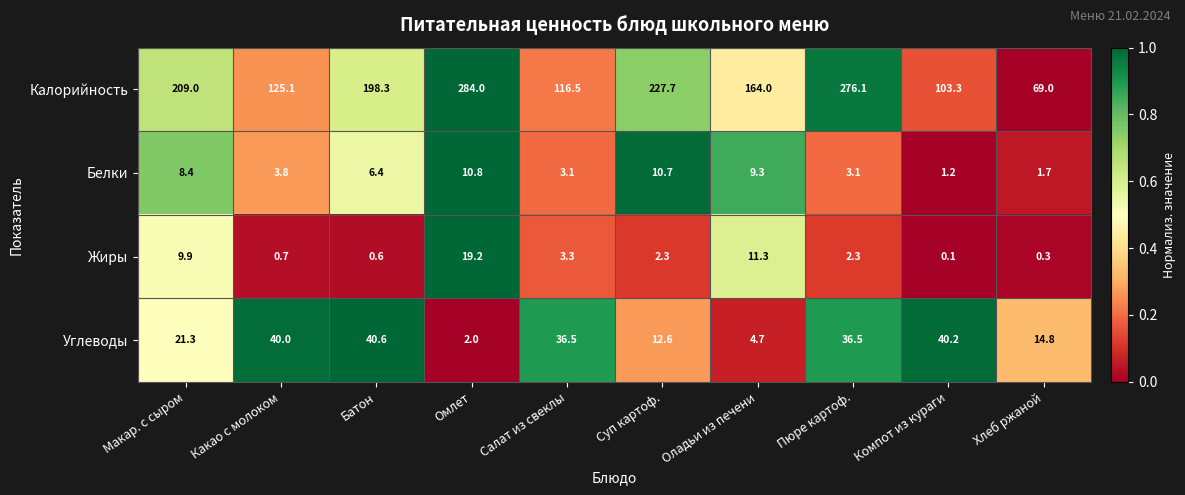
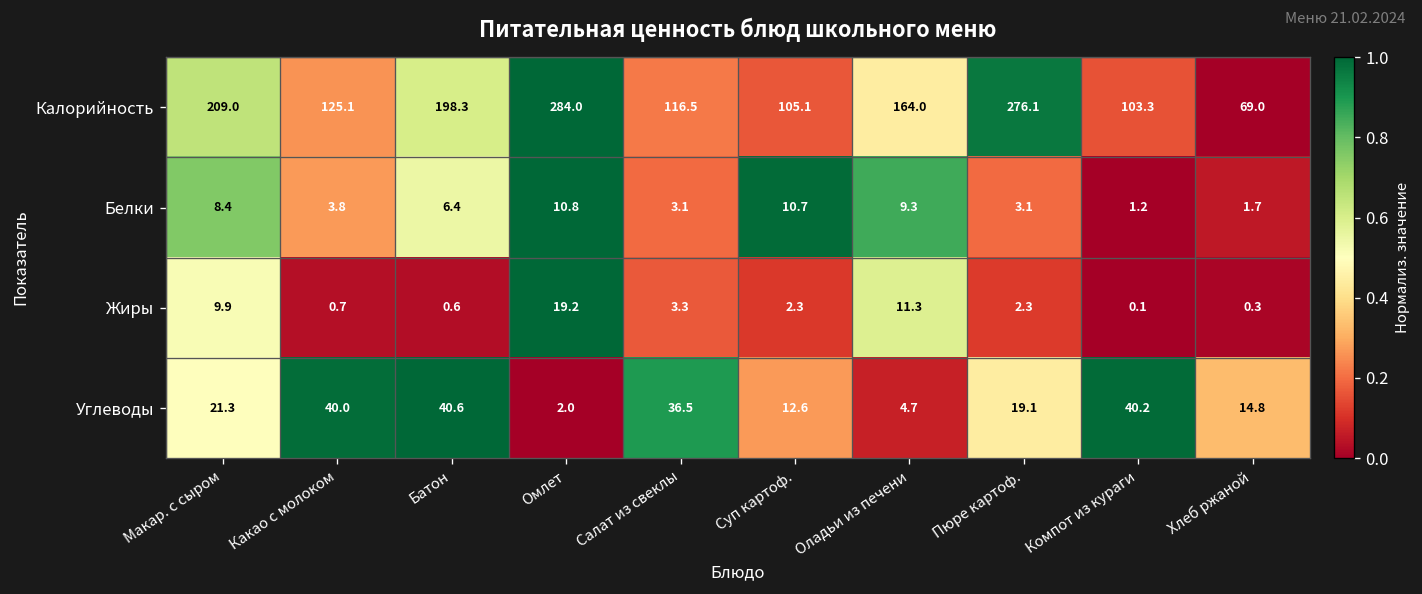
Калорийность, Суп картоф.: 227.7 -> 105.1
Углеводы, Пюре картоф.: 36.5 -> 19.1
